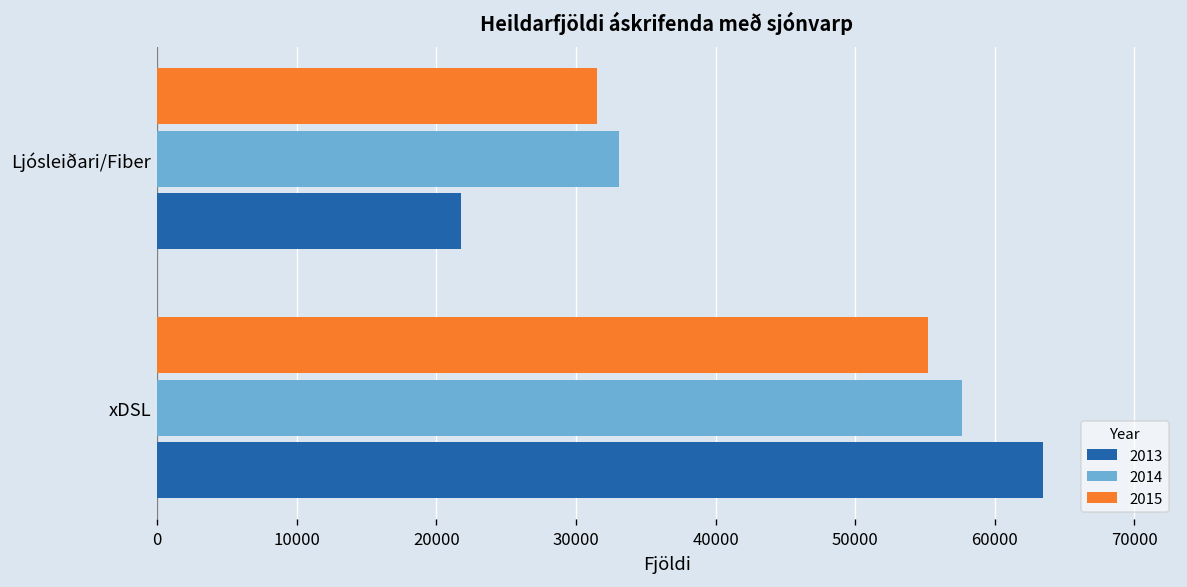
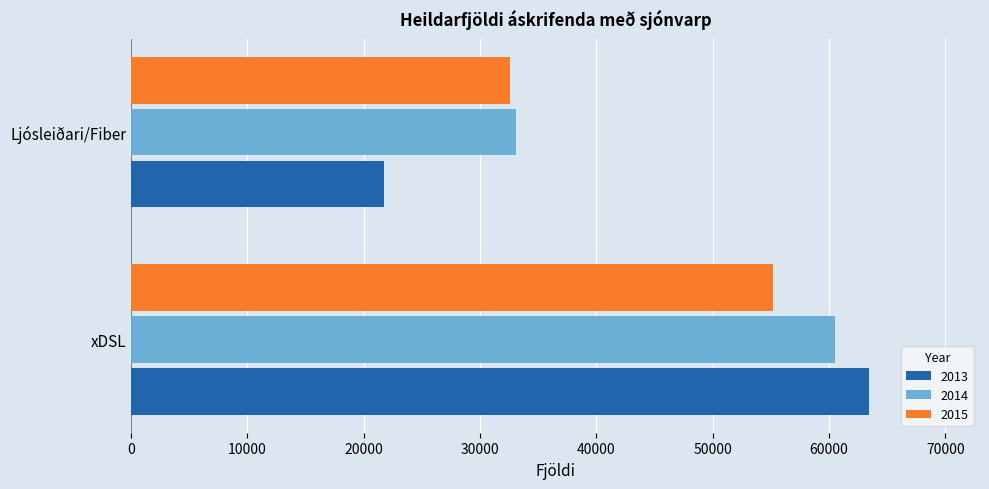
2015, Ljósleiðari/Fiber: 31500 -> 32600
2014, xDSL: 57600 -> 60500
